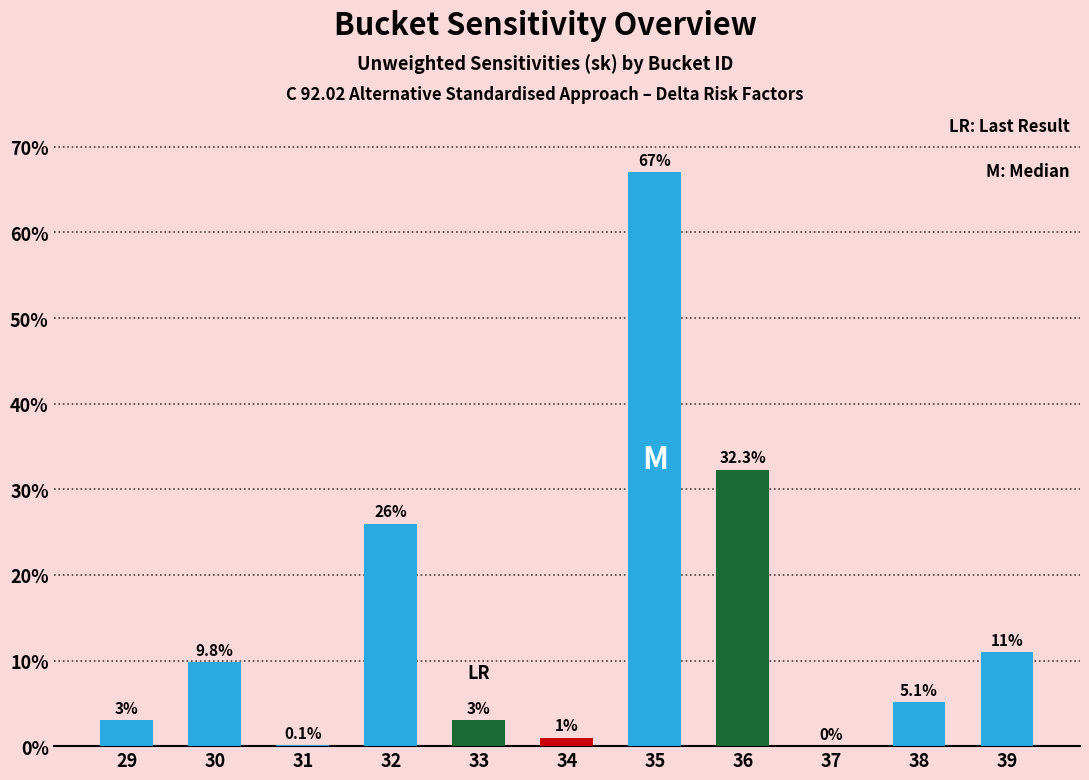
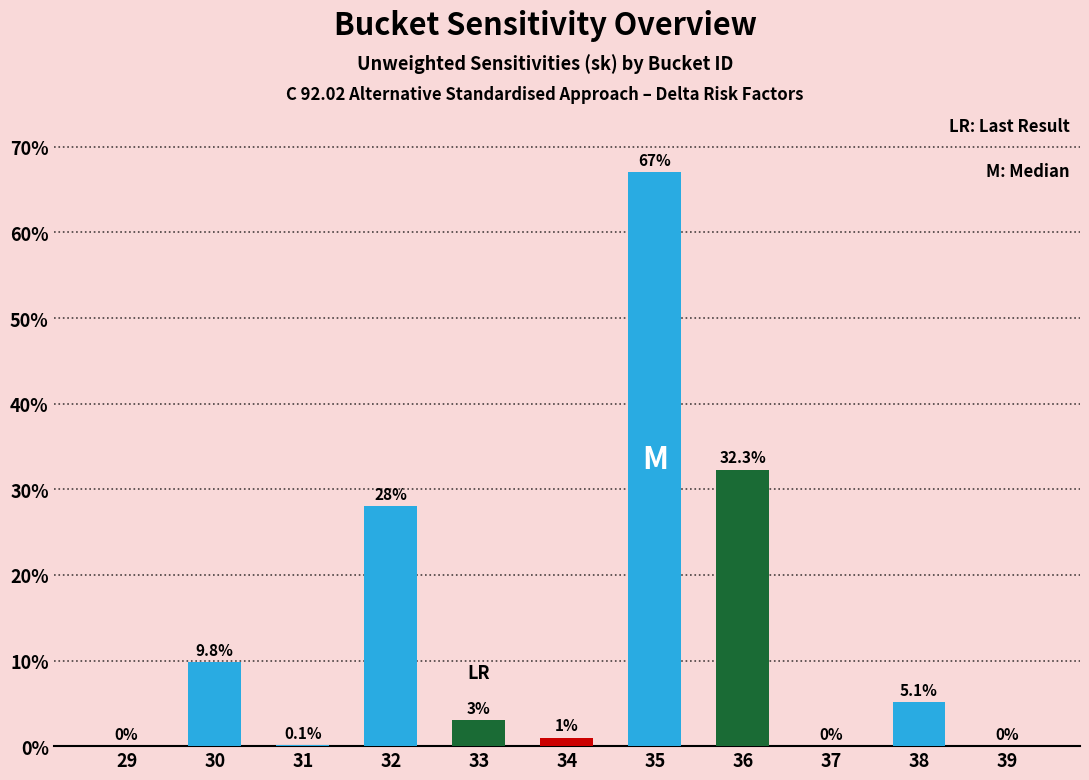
29: 3% -> 0%
32: 26% -> 28%
39: 11% -> 0%
